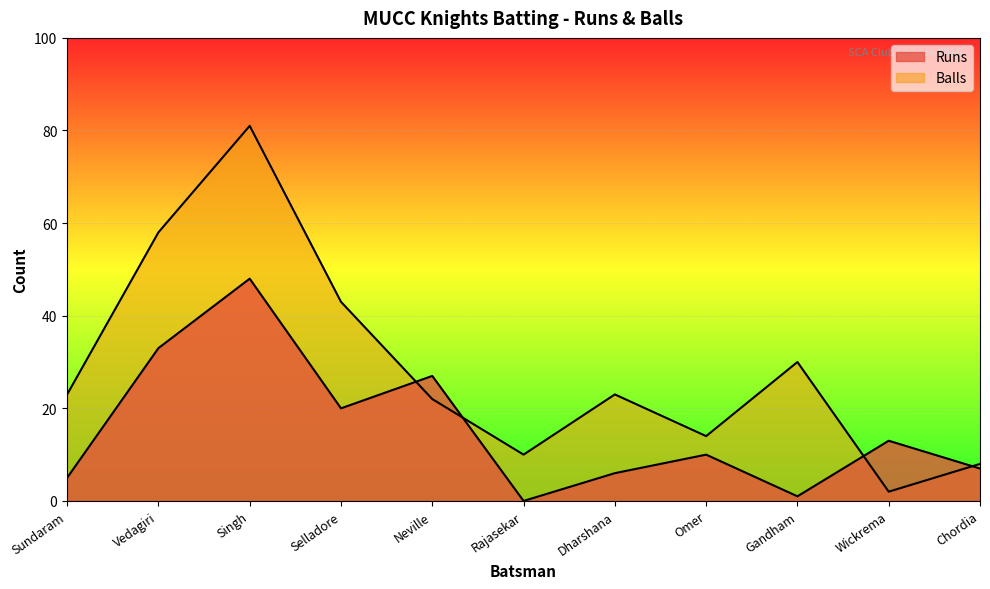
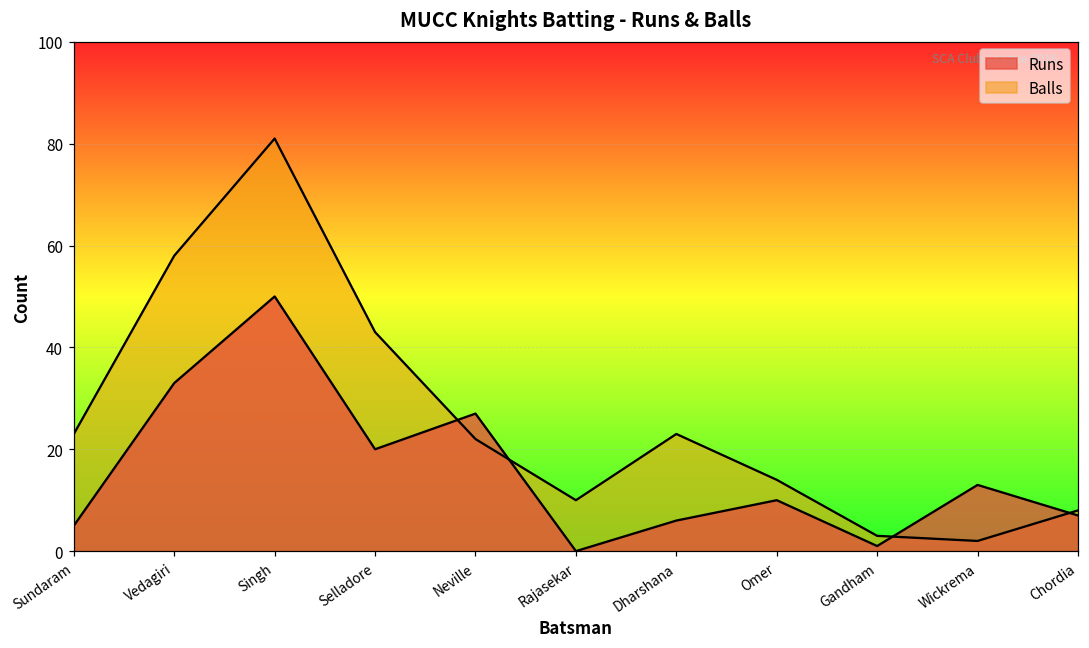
Runs, Singh: 48 -> 50
Balls, Gandham: 30 -> 3
